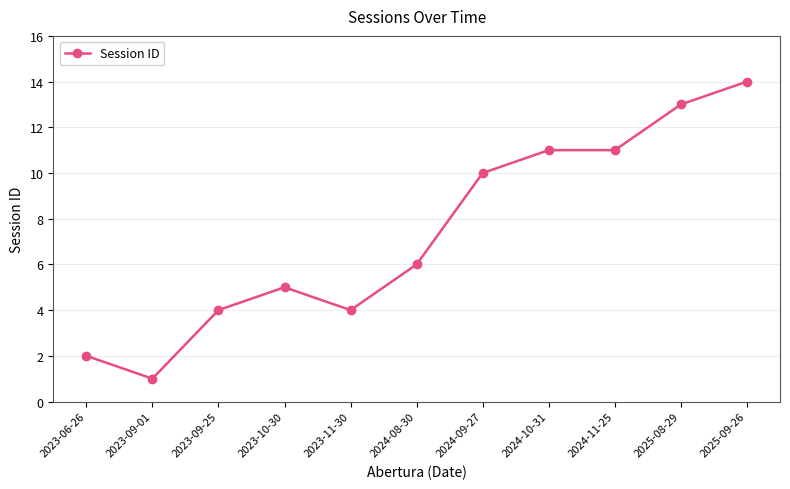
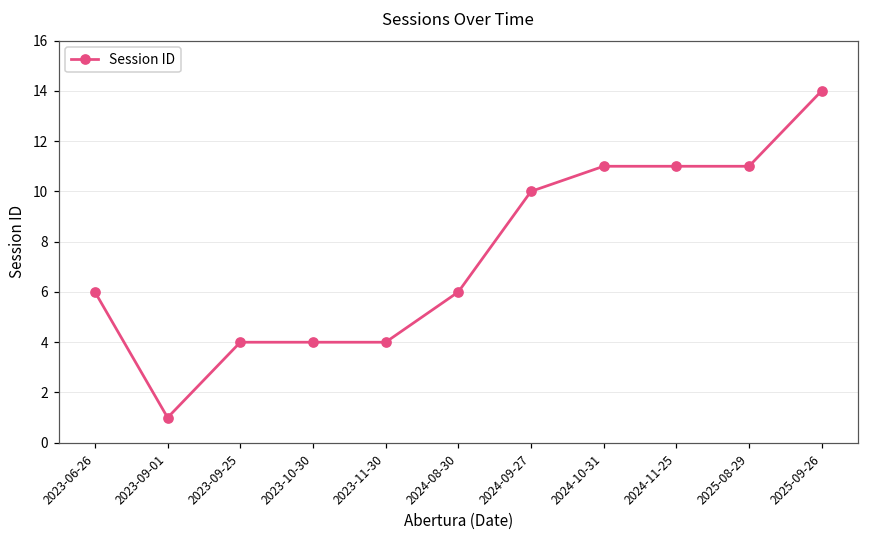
2023-06-26: 2 -> 6
2023-10-30: 5 -> 4
2025-08-29: 13 -> 11
